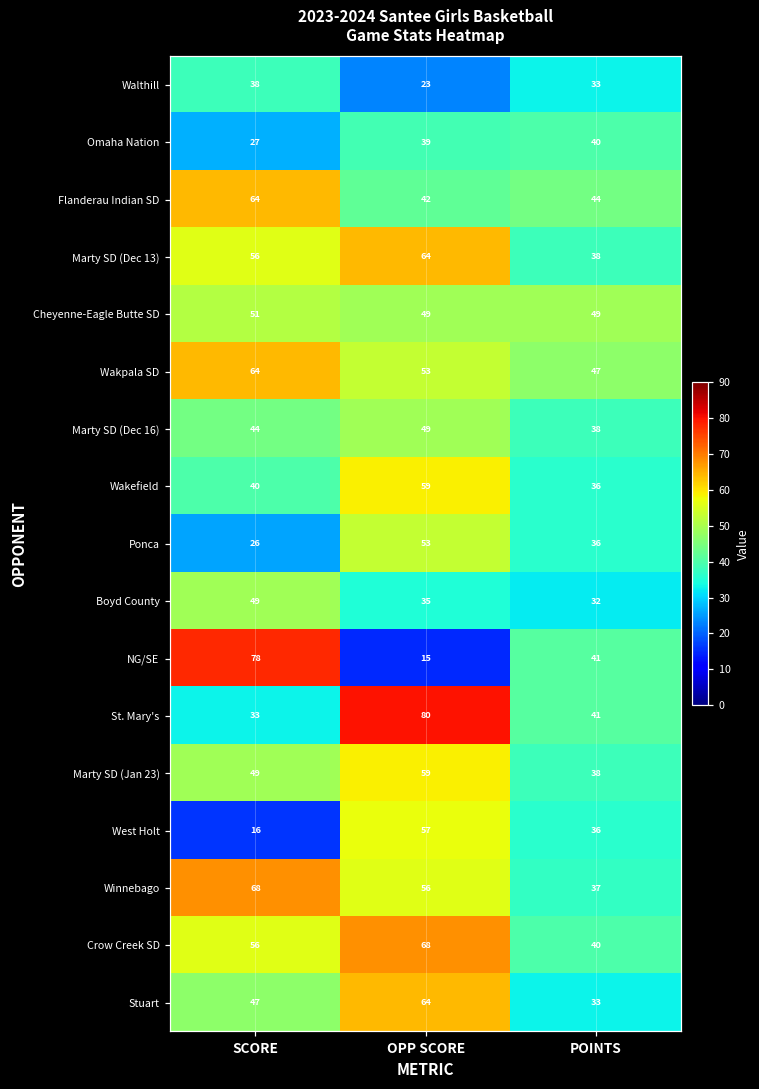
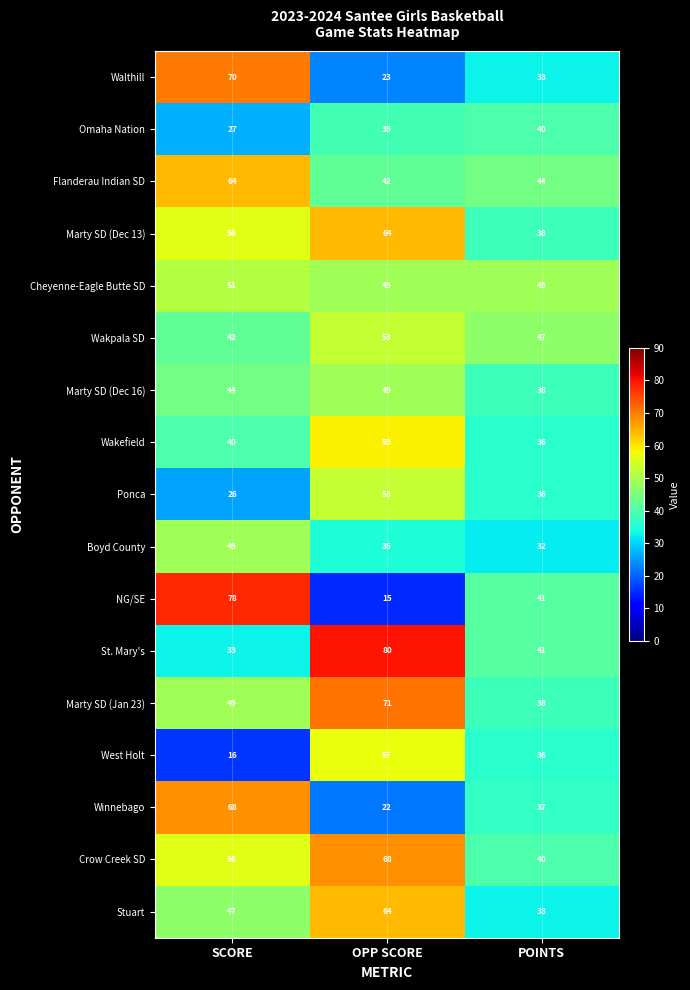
Walthill, SCORE: 38 -> 70
Wakpala SD, SCORE: 64 -> 42
Marty SD (Jan 23), OPP SCORE: 59 -> 71
Winnebago, OPP SCORE: 56 -> 22
